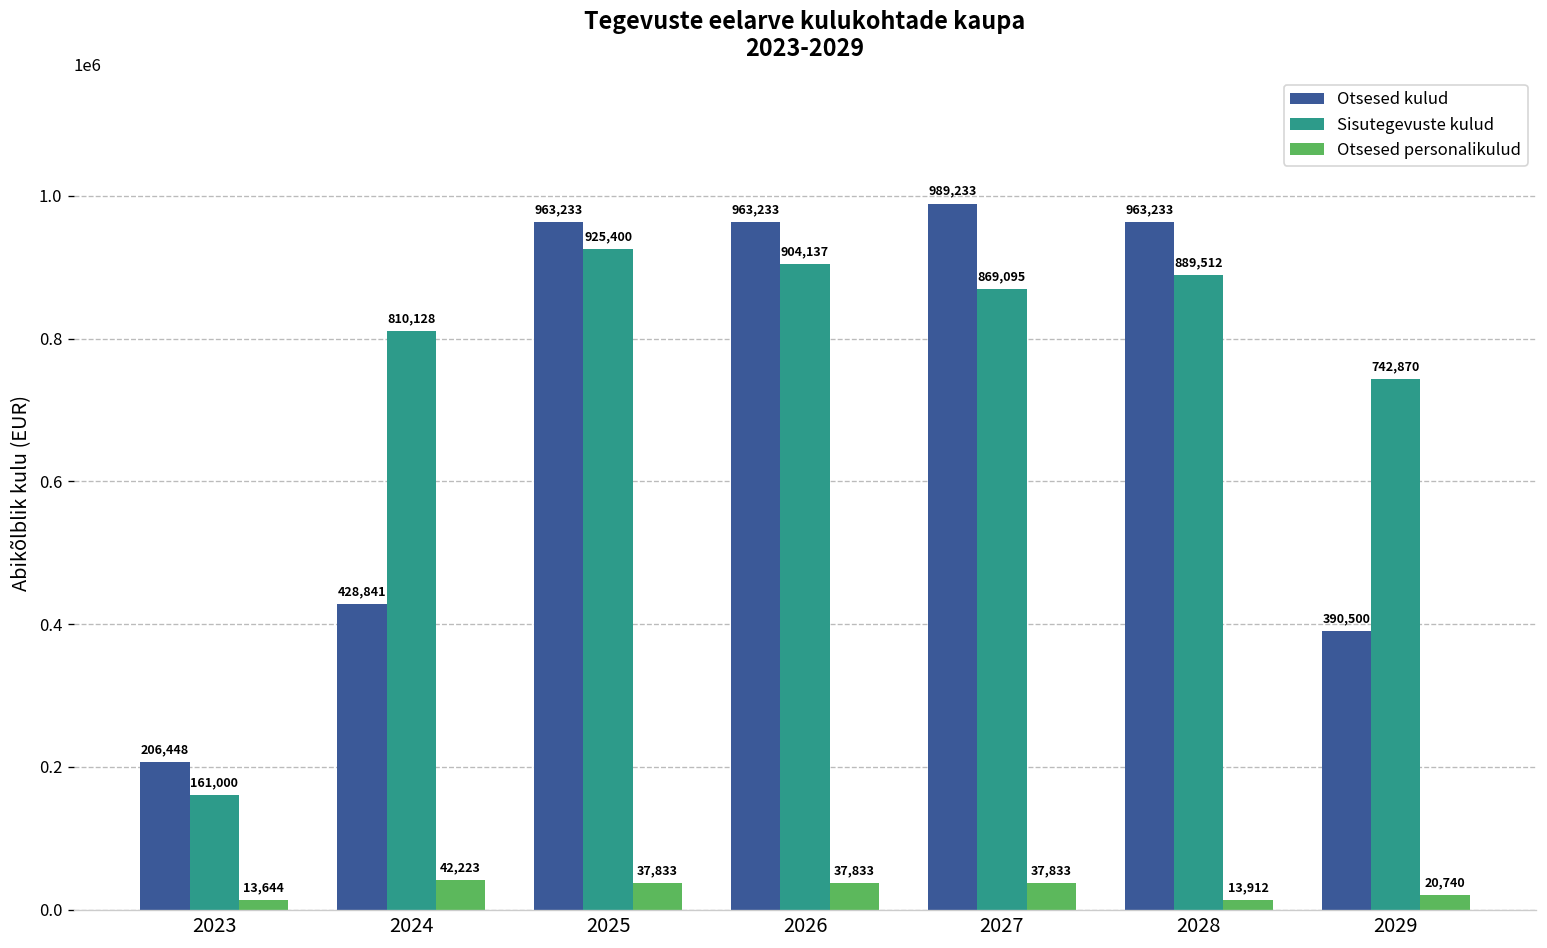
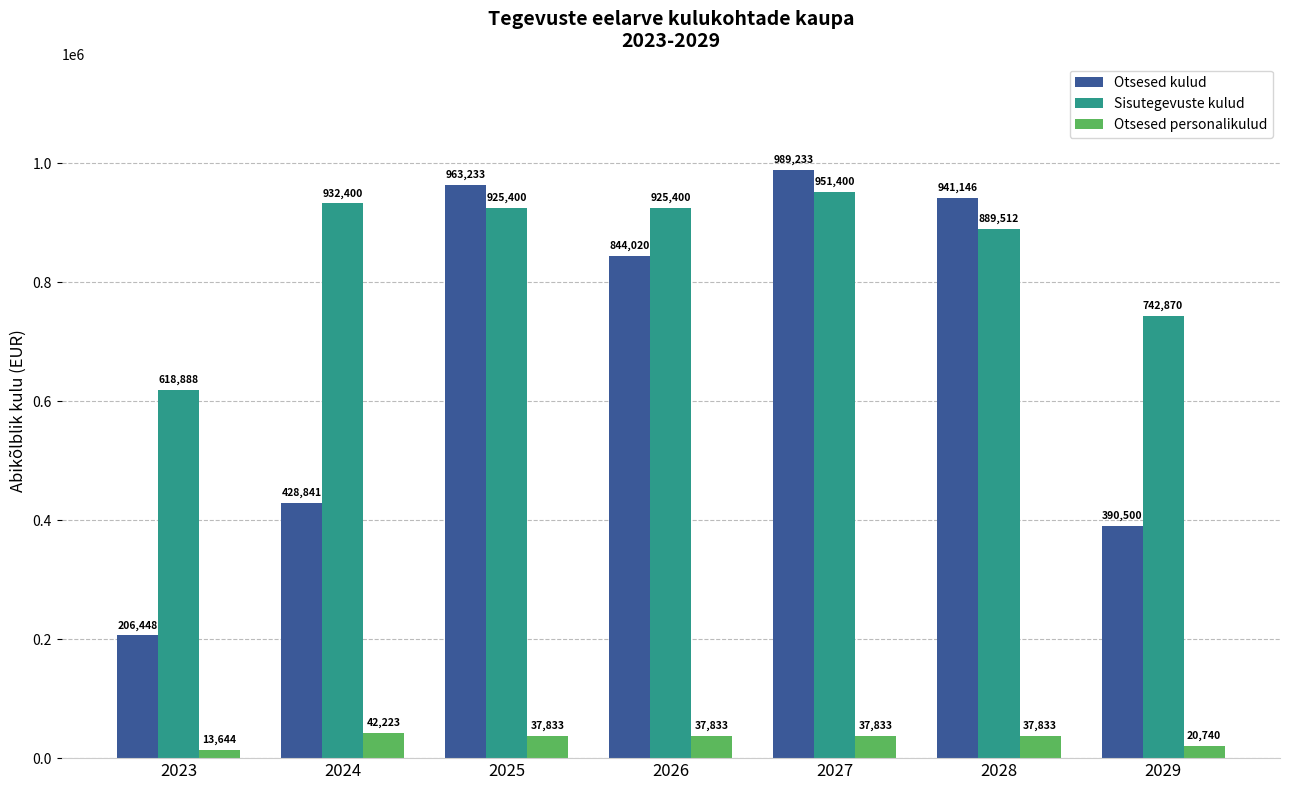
Sisutegevuste kulud, 2023: 161,000 -> 618,888
Sisutegevuste kulud, 2024: 810,128 -> 932,400
Otsesed kulud, 2026: 963,233 -> 844,020
Sisutegevuste kulud, 2026: 904,137 -> 925,400
Sisutegevuste kulud, 2027: 869,095 -> 951,400
Otsesed kulud, 2028: 963,233 -> 941,146
Otsesed personalikulud, 2028: 13,912 -> 37,833
